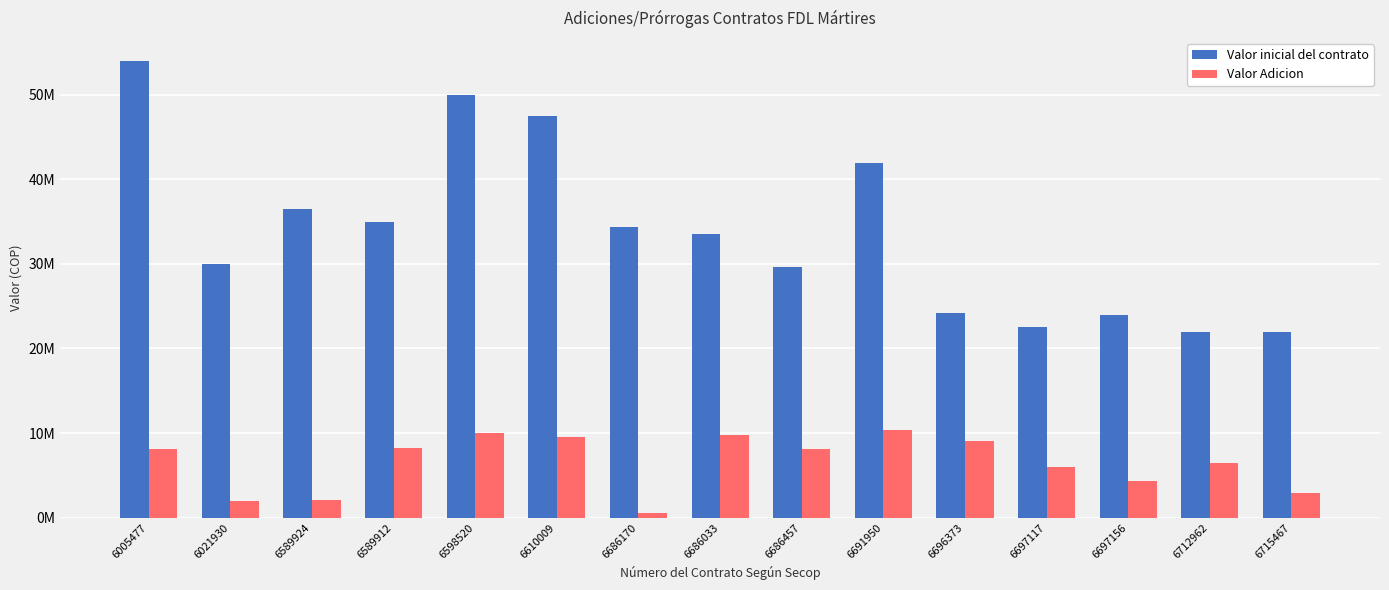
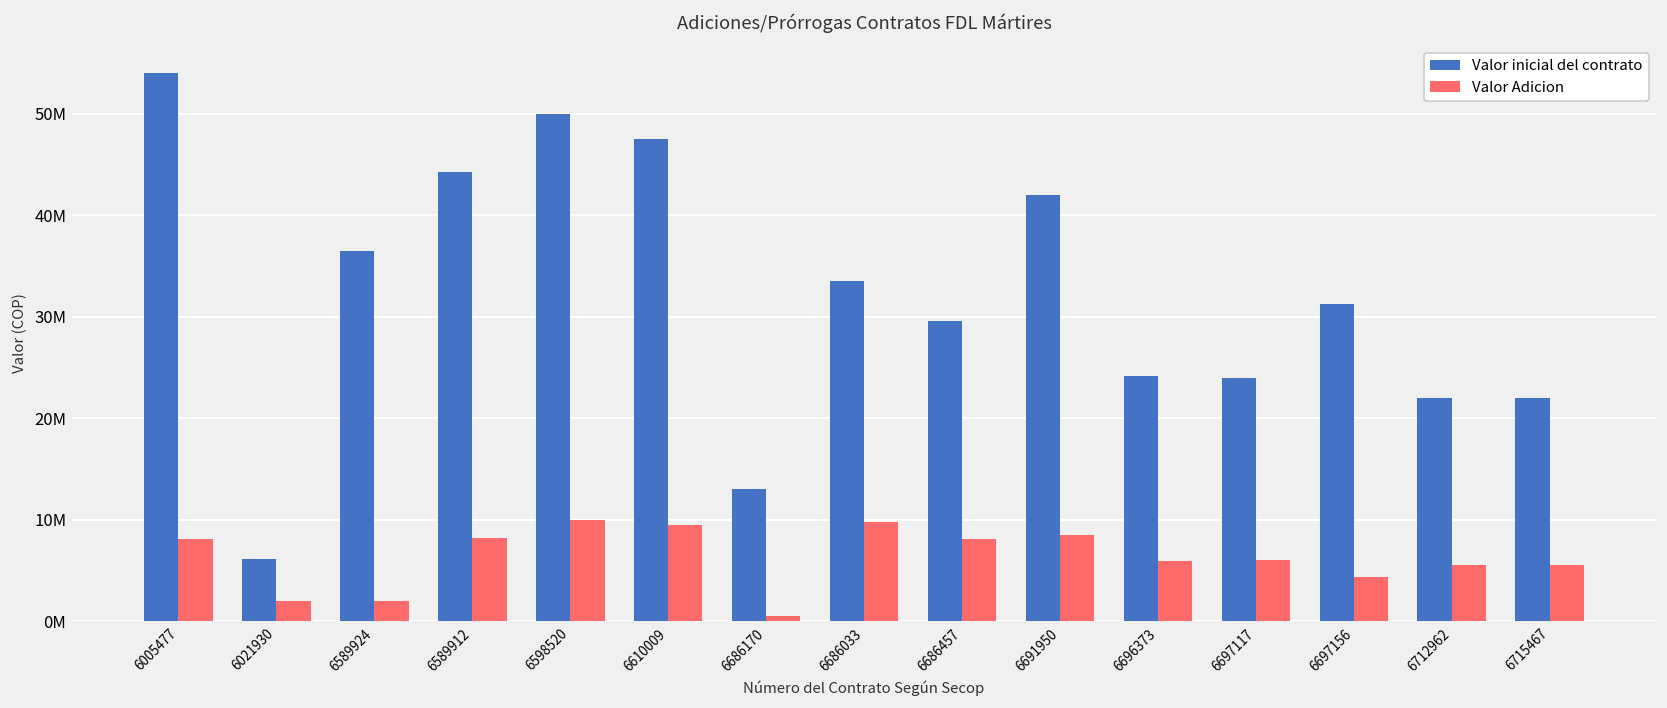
Valor inicial del contrato, 6021930: 30000000 -> 6000000
Valor inicial del contrato, 6589912: 35000000 -> 44000000
Valor inicial del contrato, 6686170: 34000000 -> 13000000
Valor Adicion, 6691950: 10000000 -> 9000000
Valor Adicion, 6696373: 9000000 -> 6000000
Valor inicial del contrato, 6697117: 23000000 -> 24000000
Valor inicial del contrato, 6697156: 24000000 -> 31000000
Valor Adicion, 6712962: 6500000 -> 5500000
Valor Adicion, 6715467: 3000000 -> 6000000
